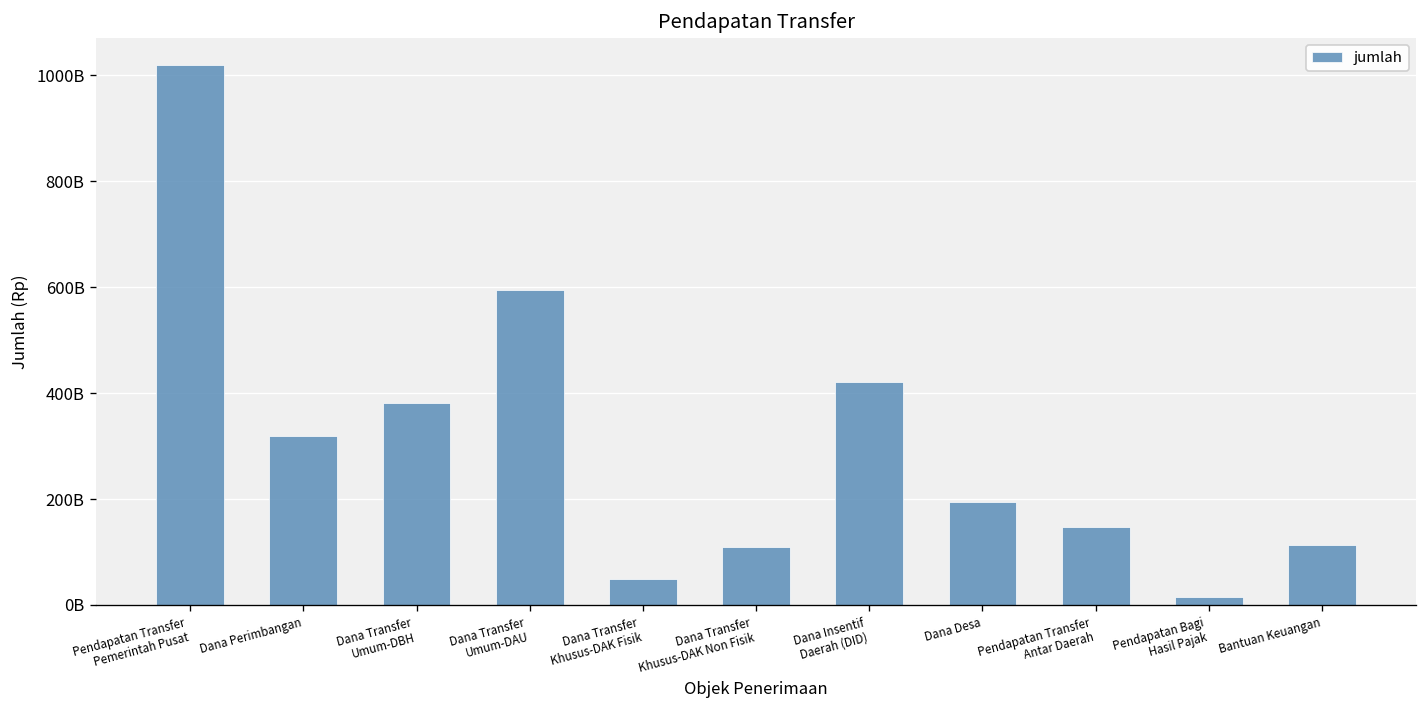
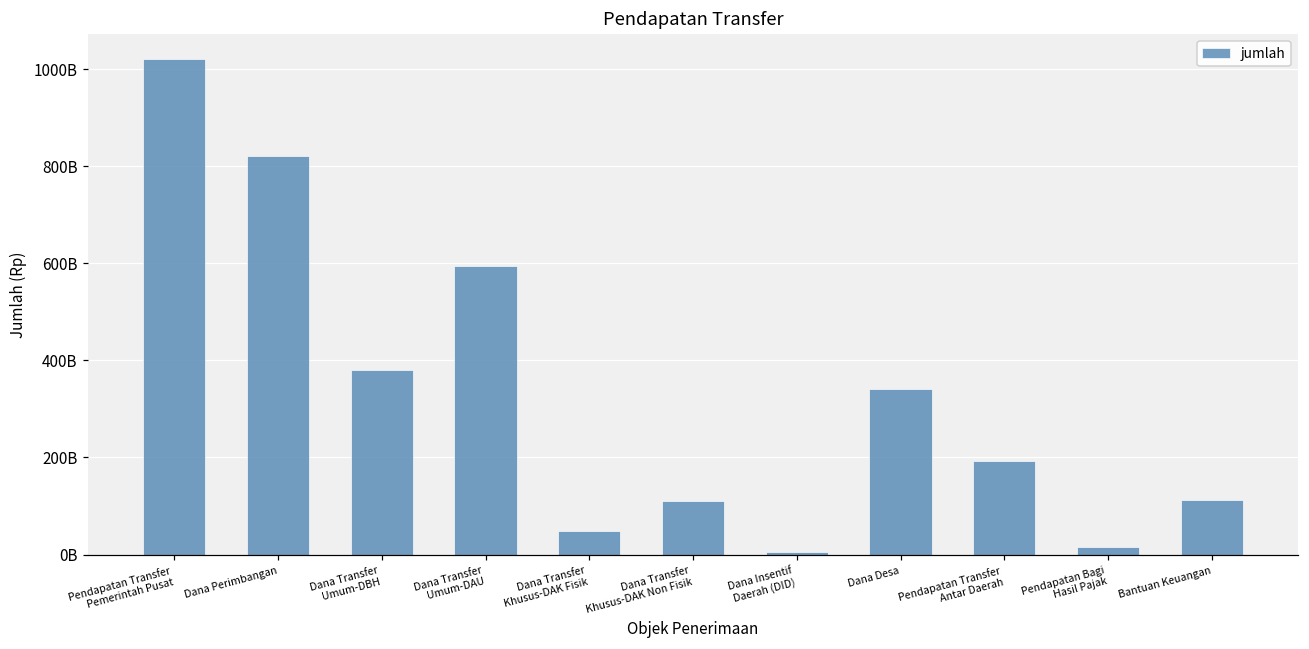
Dana Perimbangan: 320000000000 -> 820000000000
Dana Insentif Daerah (DID): 420000000000 -> 0
Dana Desa: 190000000000 -> 340000000000
Pendapatan Transfer Antar Daerah: 150000000000 -> 190000000000
